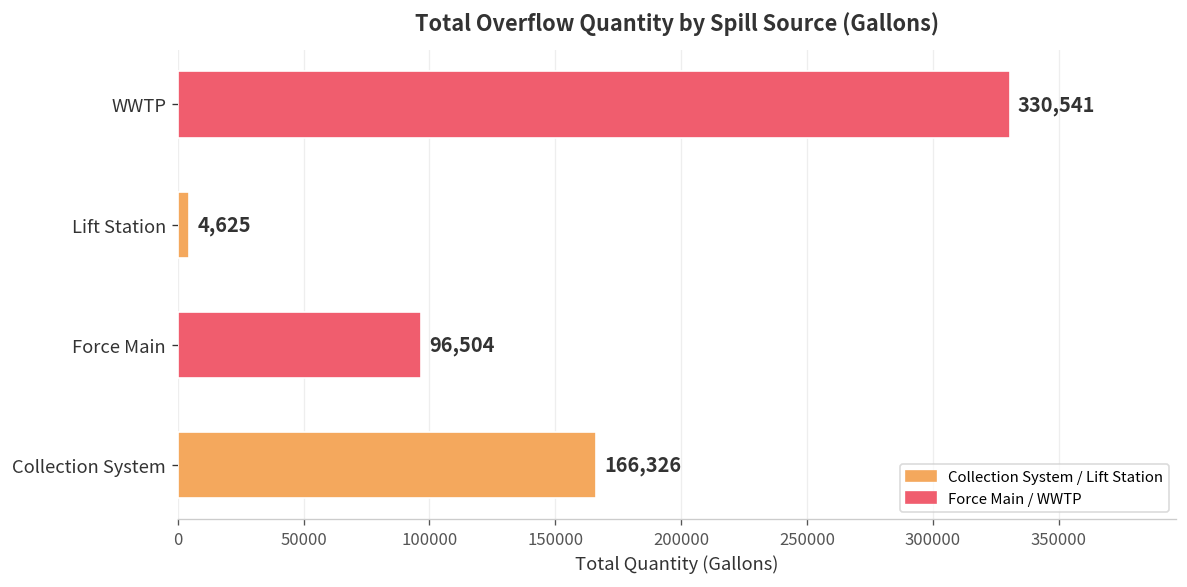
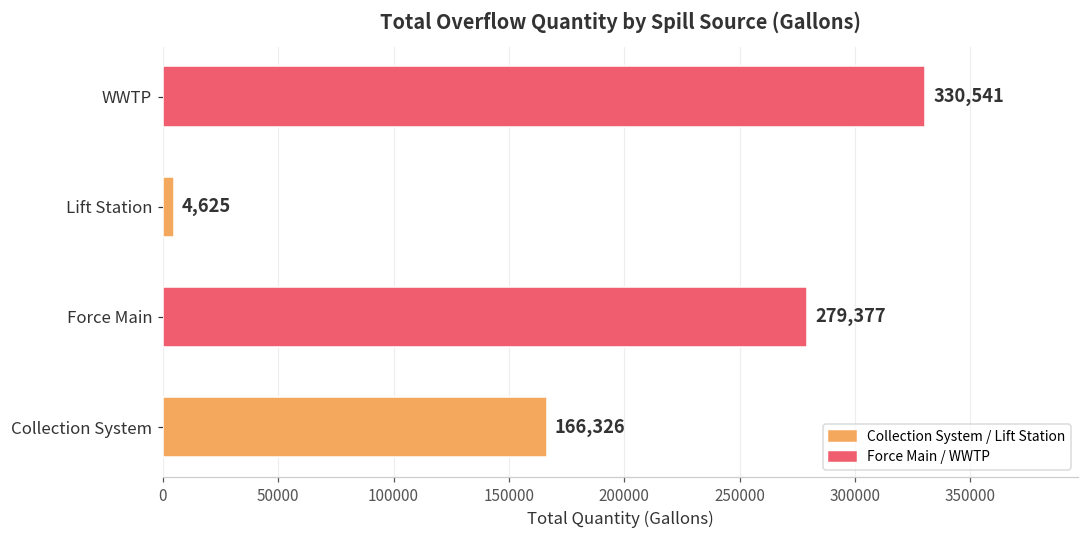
Force Main: 96,504 -> 279,377
